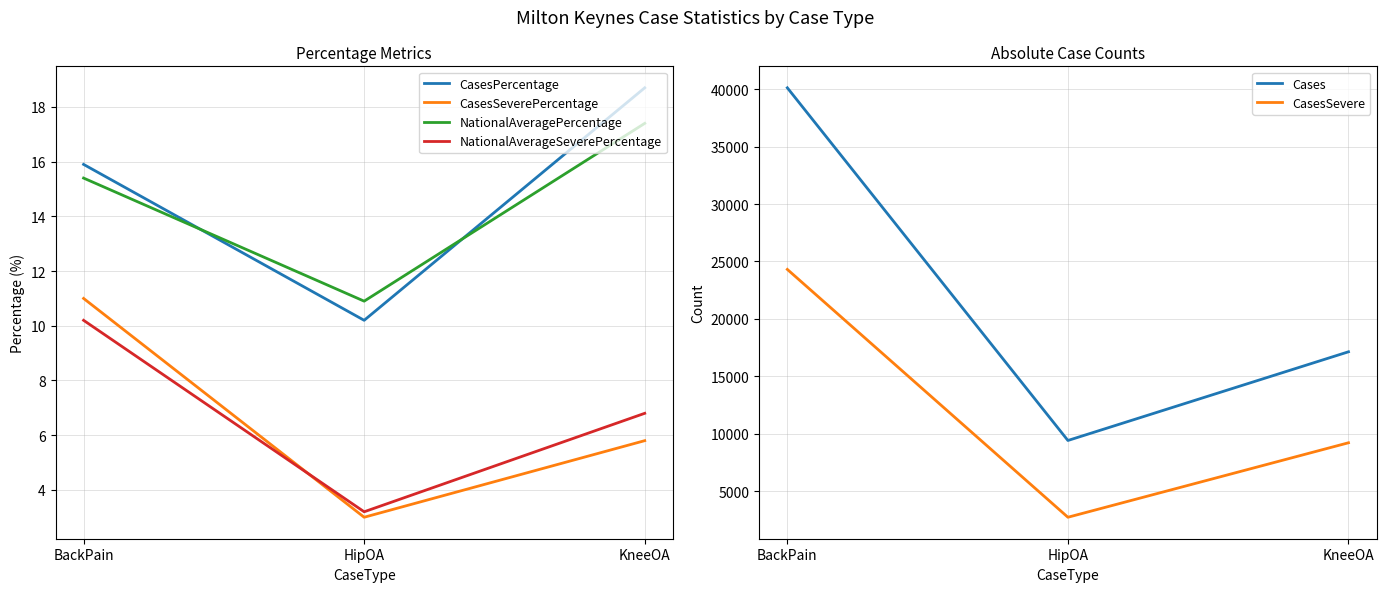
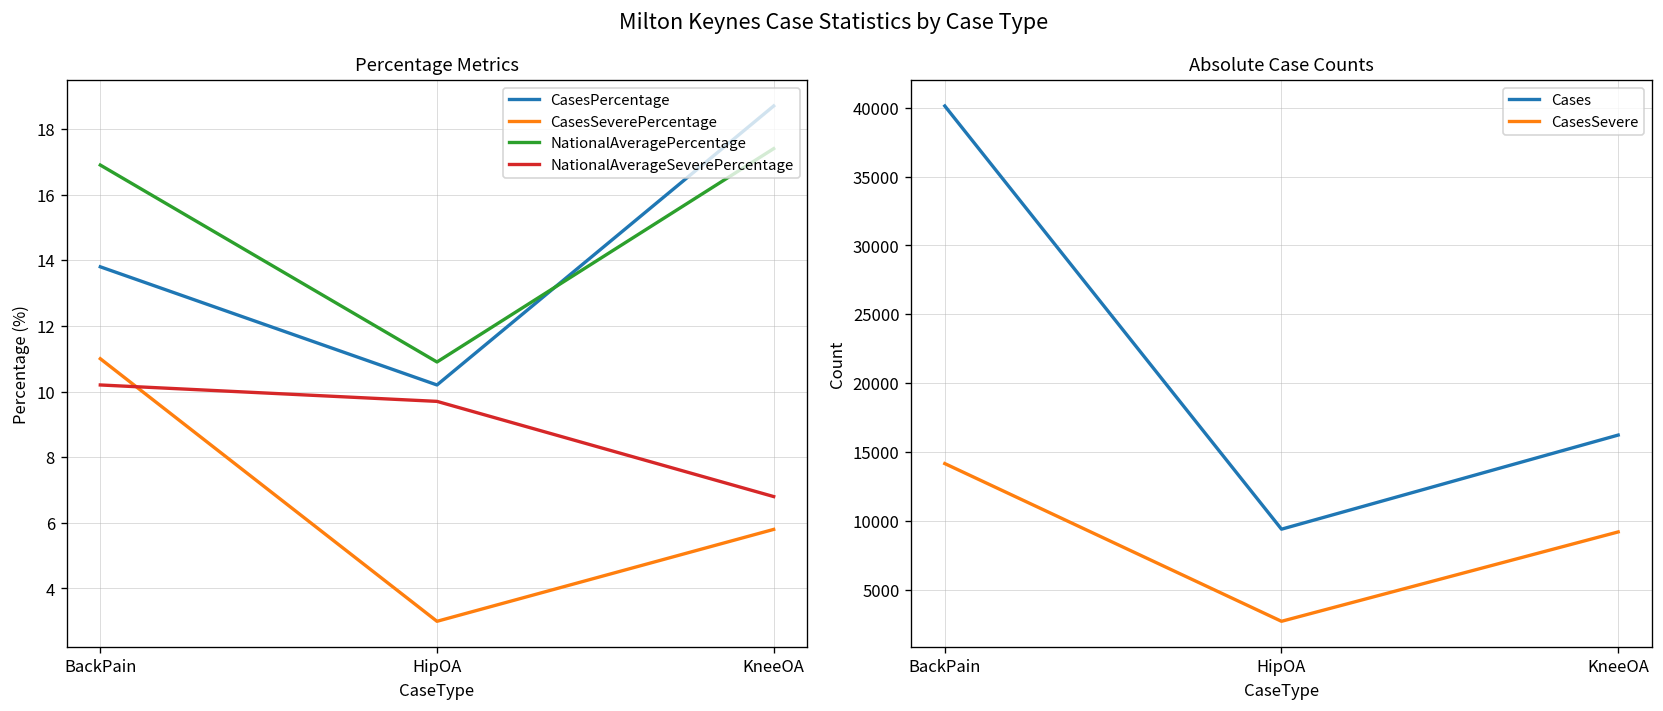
Percentage Metrics, CasesPercentage, BackPain: 15.9 -> 13.8
Percentage Metrics, NationalAveragePercentage, BackPain: 15.4 -> 16.9
Percentage Metrics, NationalAverageSeverePercentage, HipOA: 3.2 -> 9.7
Absolute Case Counts, CasesSevere, BackPain: 24300 -> 14200
Absolute Case Counts, Cases, KneeOA: 17100 -> 16200
